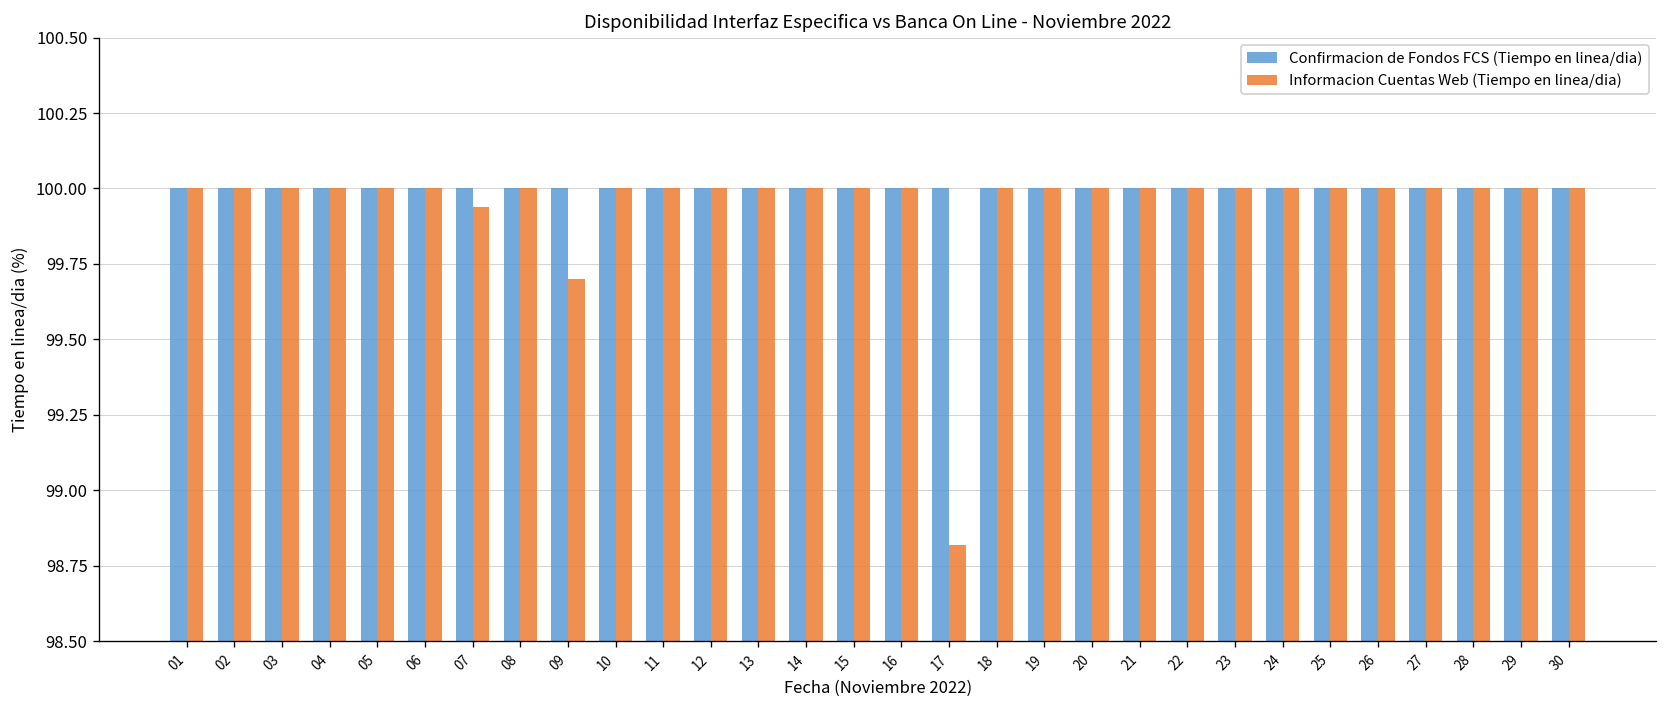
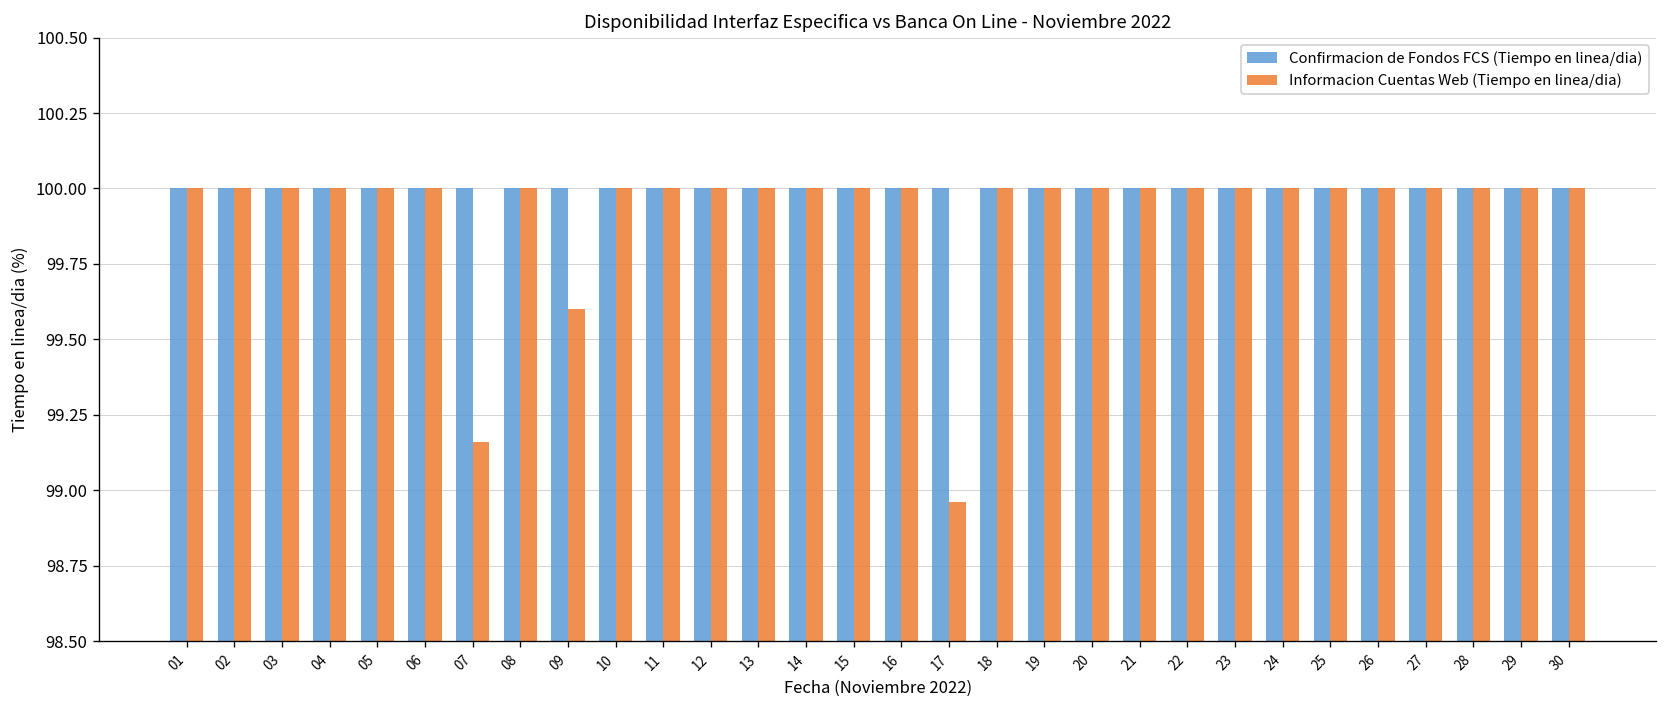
Informacion Cuentas Web (Tiempo en linea/dia), 07: 99.94 -> 99.16
Informacion Cuentas Web (Tiempo en linea/dia), 09: 99.7 -> 99.6
Informacion Cuentas Web (Tiempo en linea/dia), 17: 98.82 -> 98.96
